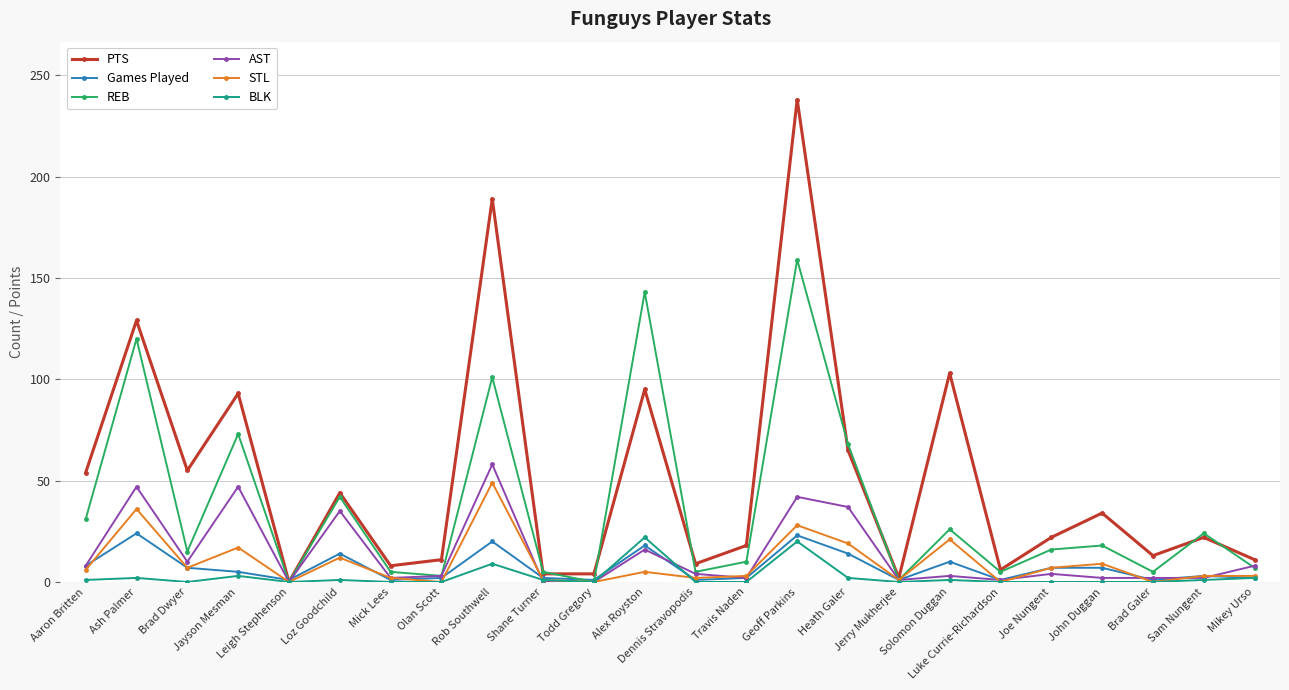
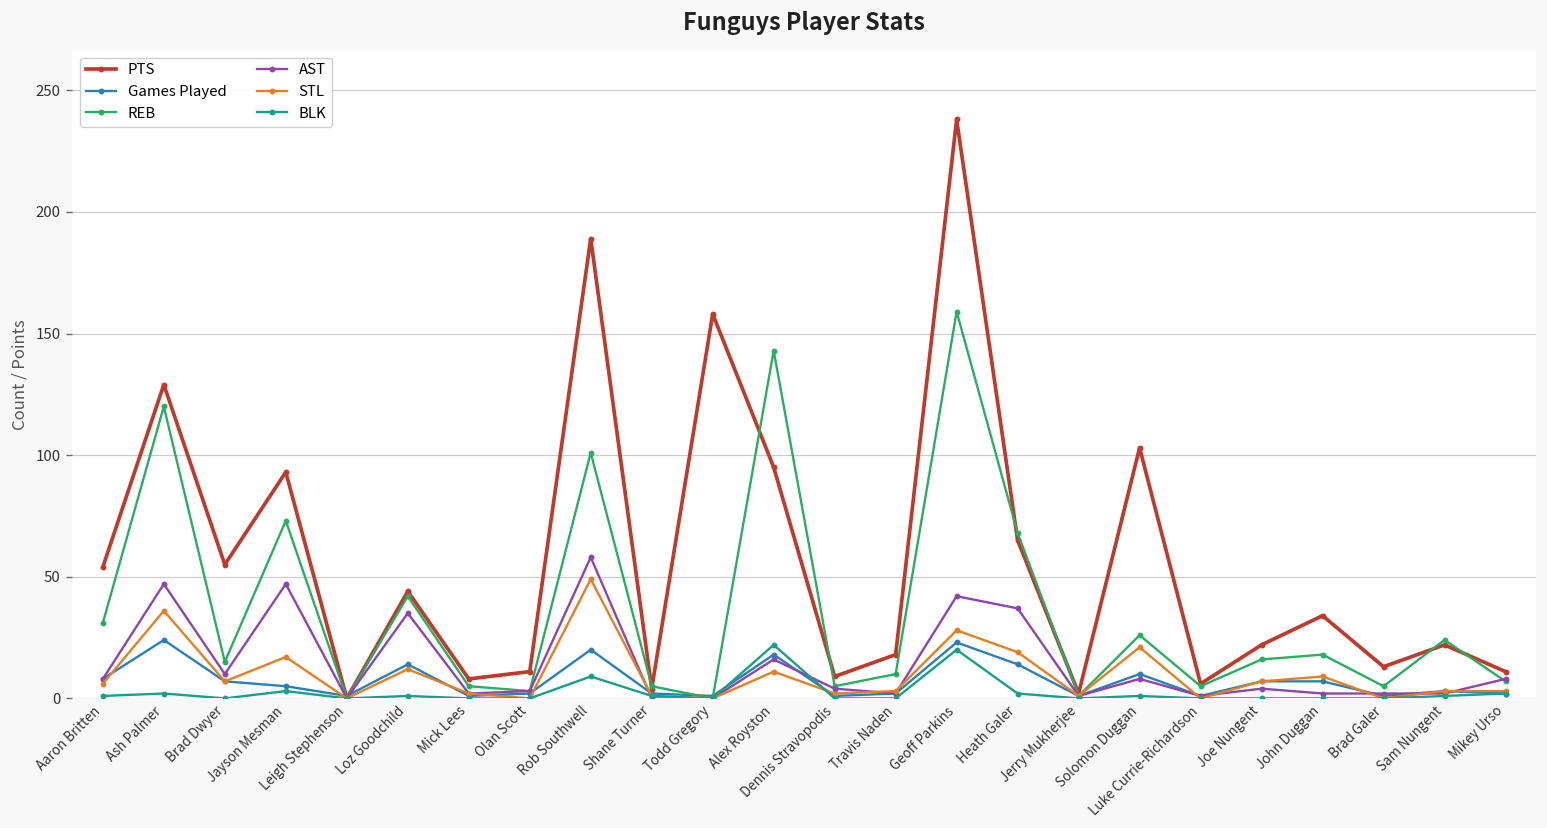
PTS, Todd Gregory: 4 -> 158
STL, Alex Royston: 5 -> 11
AST, Solomon Duggan: 3 -> 8
